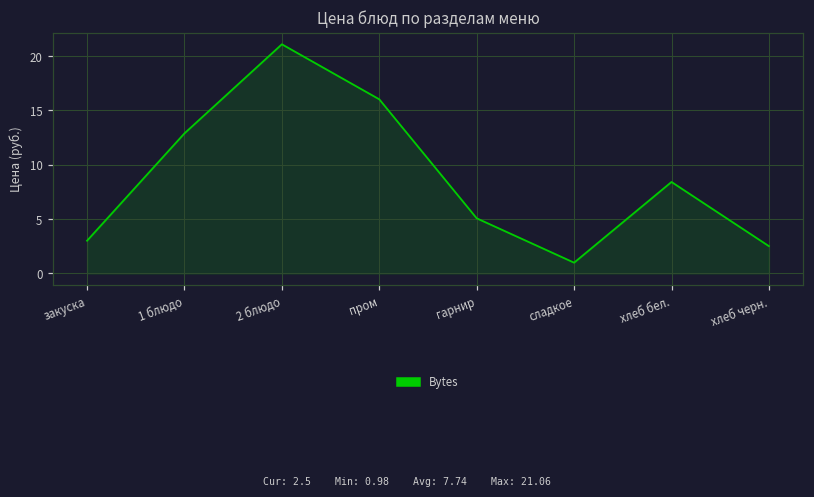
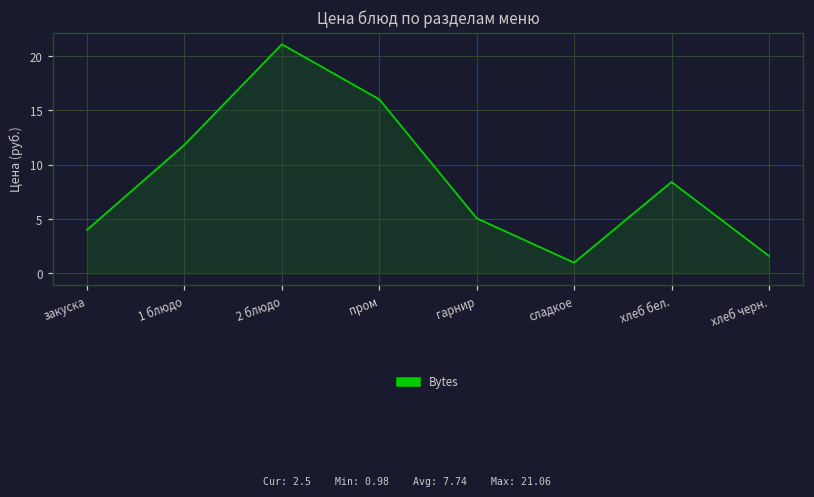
закуска: 3 -> 4
1 блюдо: 13 -> 12
хлеб черн.: 3 -> 2
